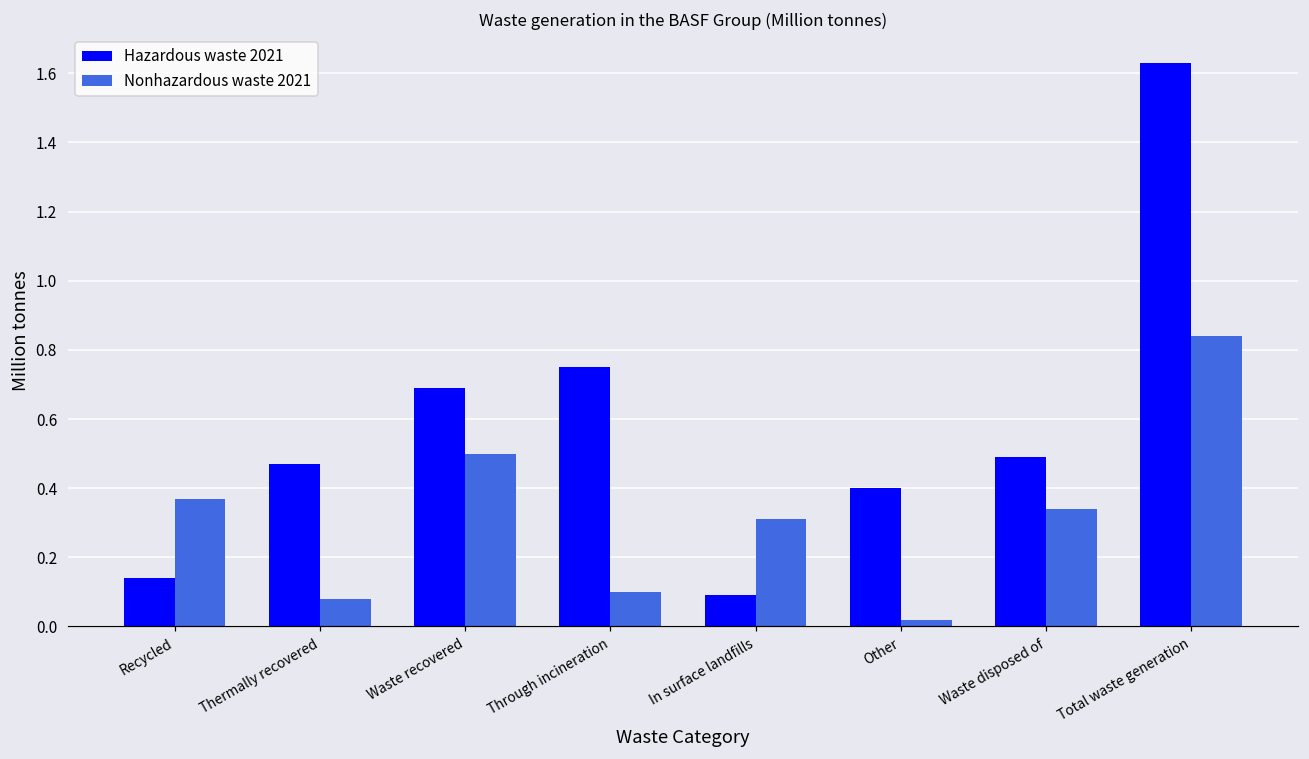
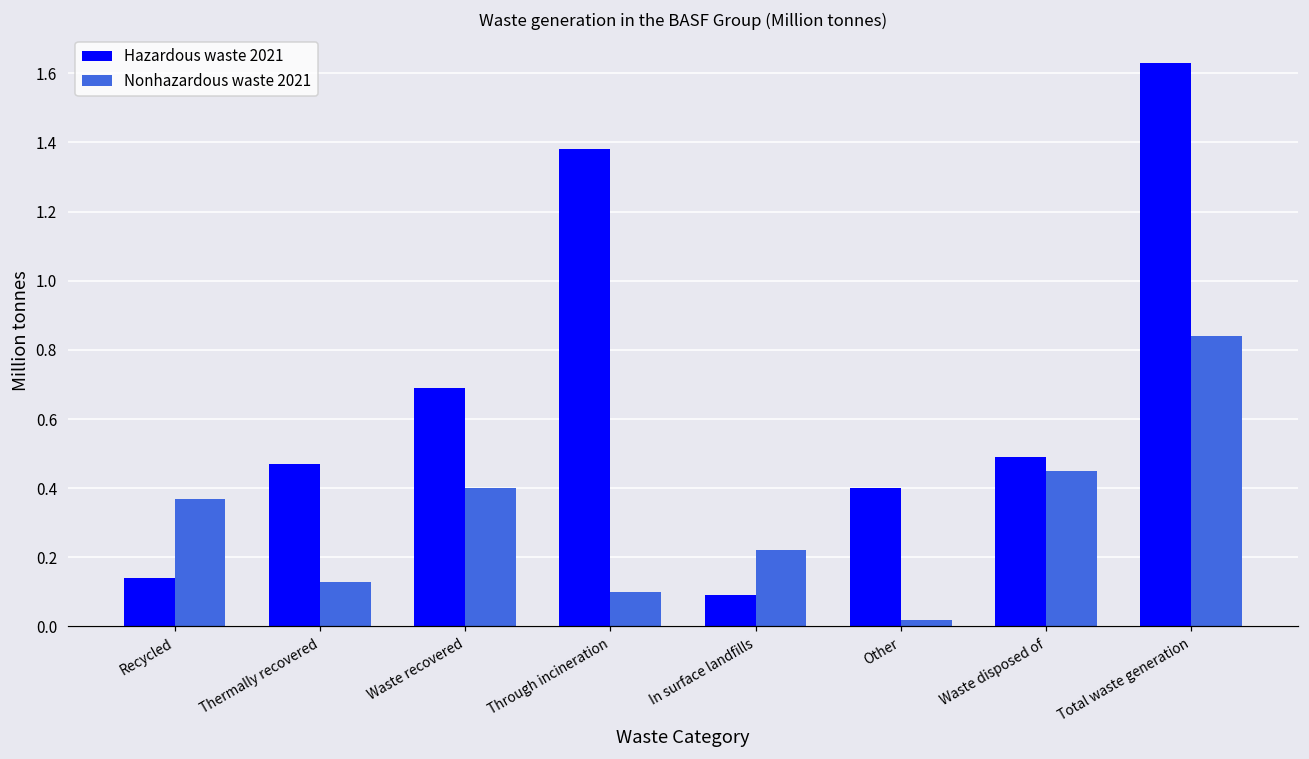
Nonhazardous waste 2021, Thermally recovered: 0.08 -> 0.13
Nonhazardous waste 2021, Waste recovered: 0.5 -> 0.4
Hazardous waste 2021, Through incineration: 0.75 -> 1.38
Nonhazardous waste 2021, In surface landfills: 0.31 -> 0.22
Nonhazardous waste 2021, Waste disposed of: 0.34 -> 0.45
